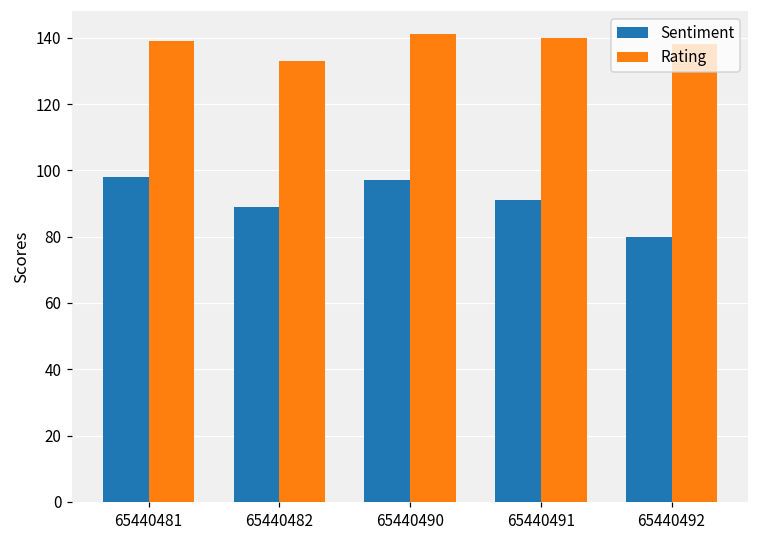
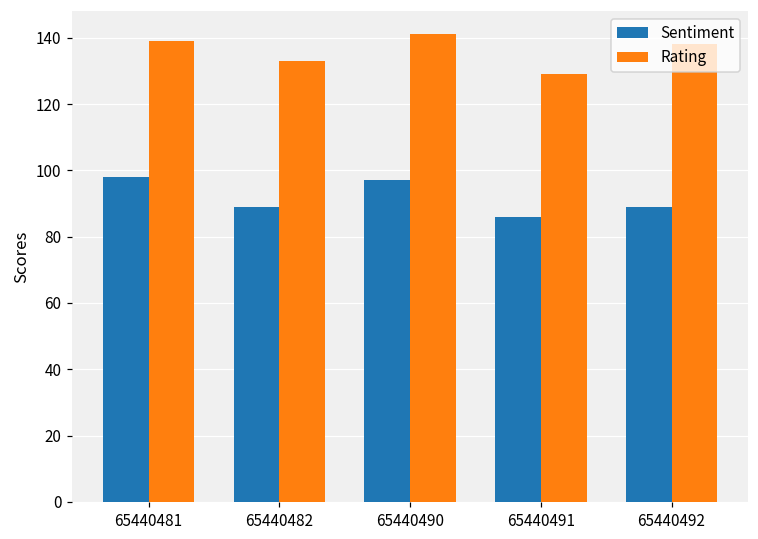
Sentiment, 65440491: 91 -> 86
Rating, 65440491: 140 -> 129
Sentiment, 65440492: 80 -> 89
